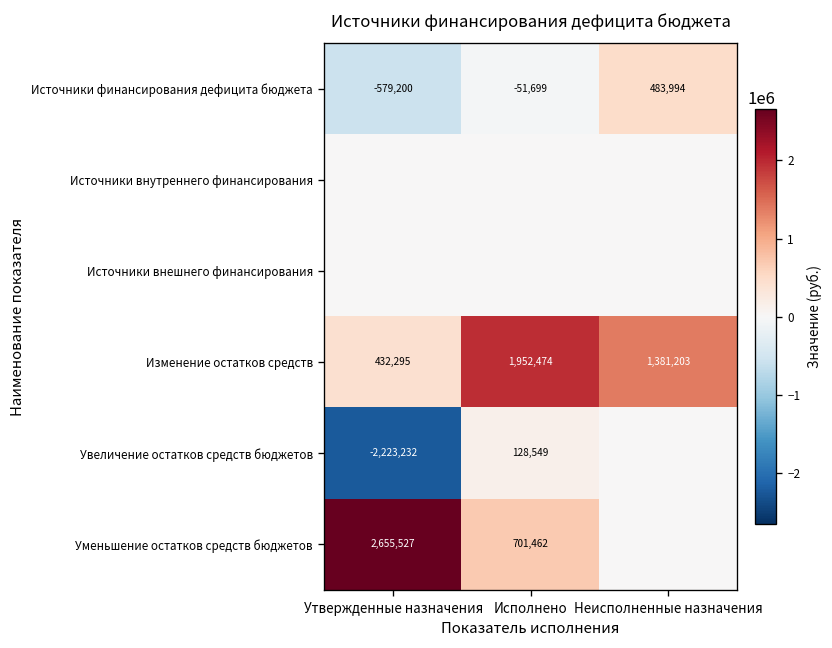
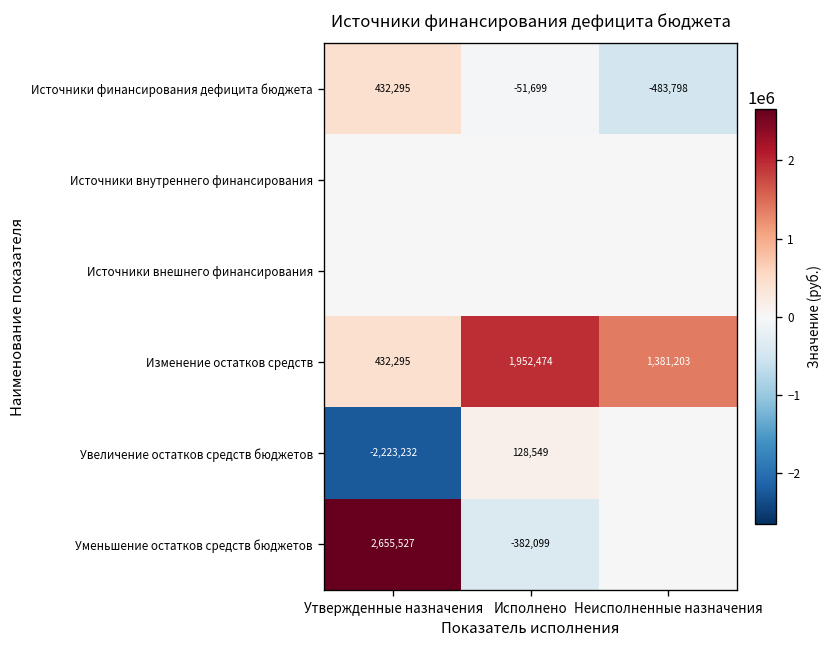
Источники финансирования дефицита бюджета, Утвержденные назначения: -579,200 -> 432,295
Источники финансирования дефицита бюджета, Неисполненные назначения: 483,994 -> -483,798
Уменьшение остатков средств бюджетов, Исполнено: 701,462 -> -382,099
